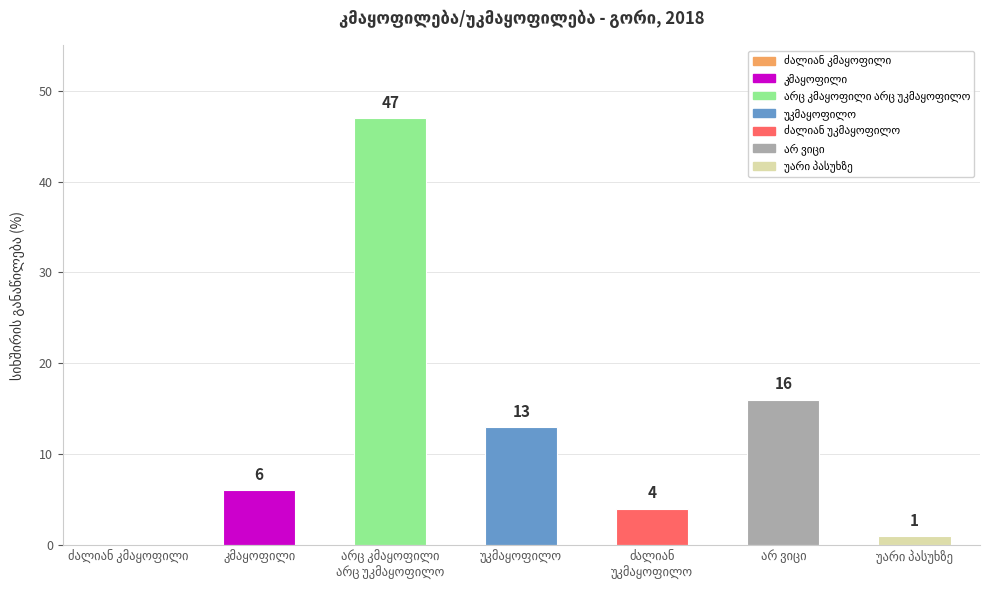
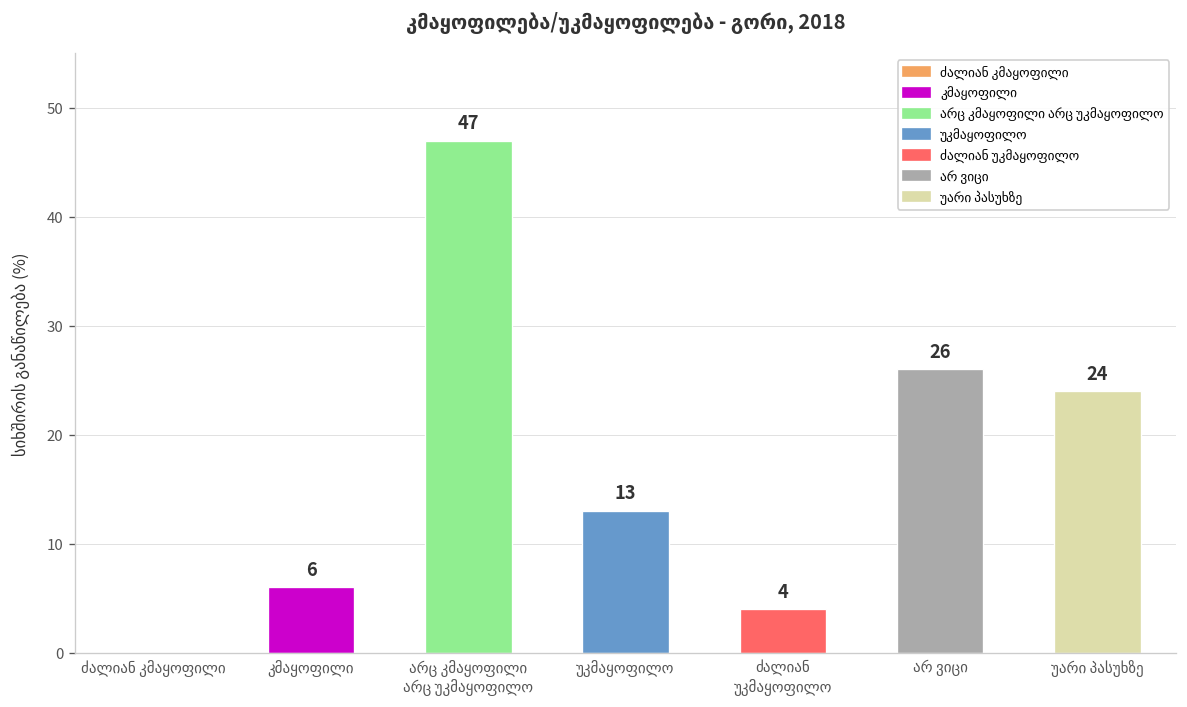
არ ვიცი: 16 -> 26
უარი პასუხზე: 1 -> 24
